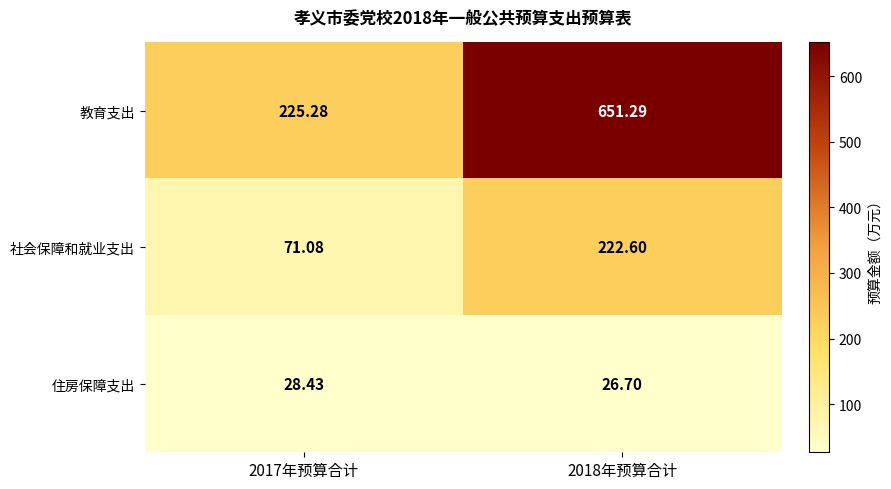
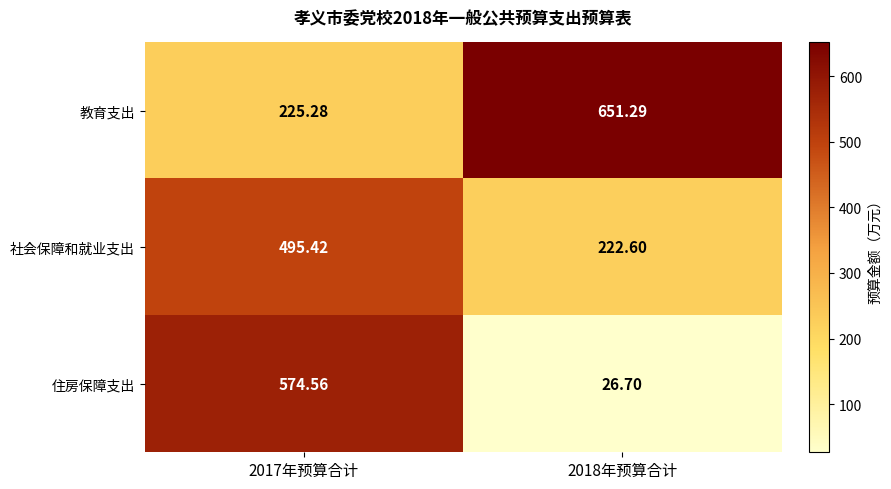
社会保障和就业支出, 2017年预算合计: 71.08 -> 495.42
住房保障支出, 2017年预算合计: 28.43 -> 574.56
